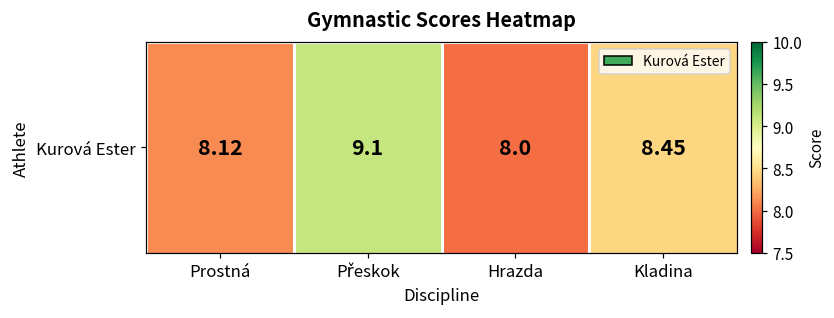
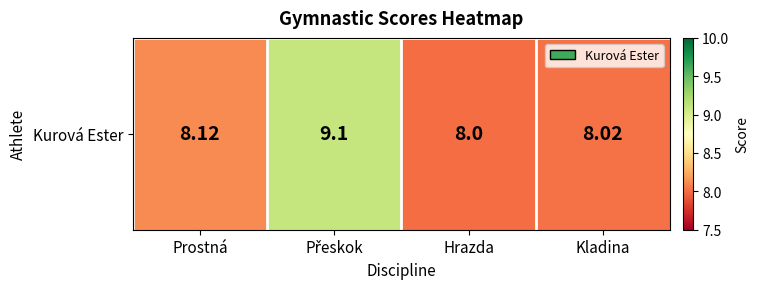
Kurová Ester, Kladina: 8.45 -> 8.02
